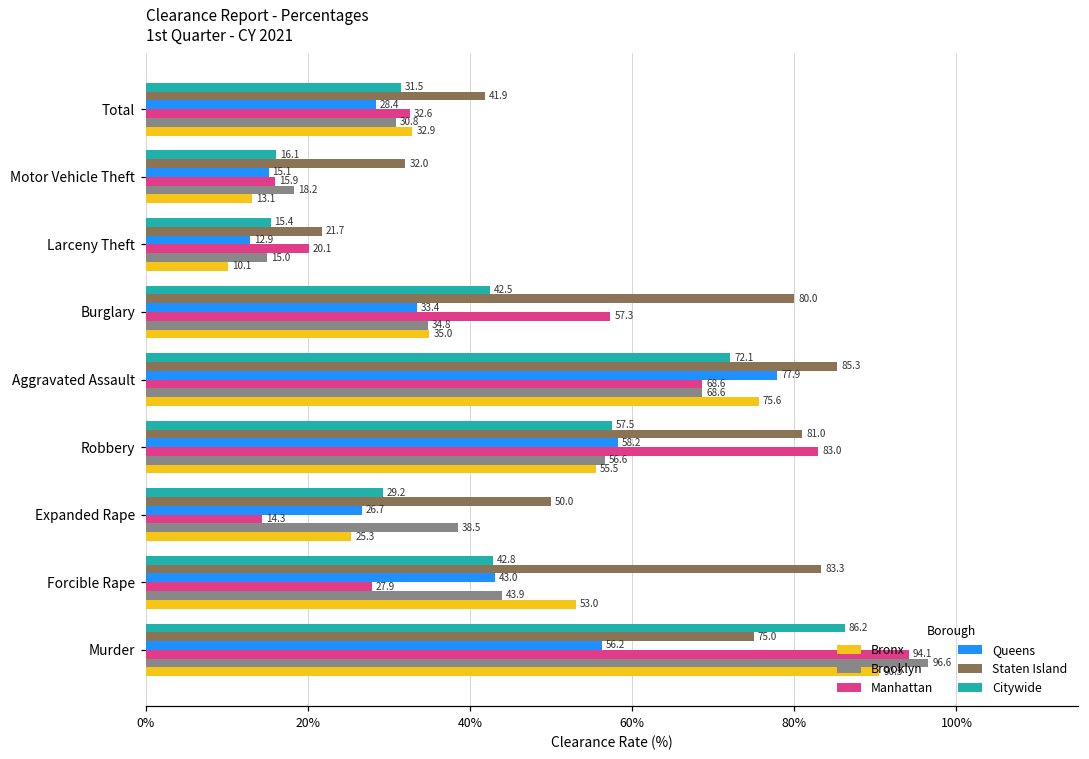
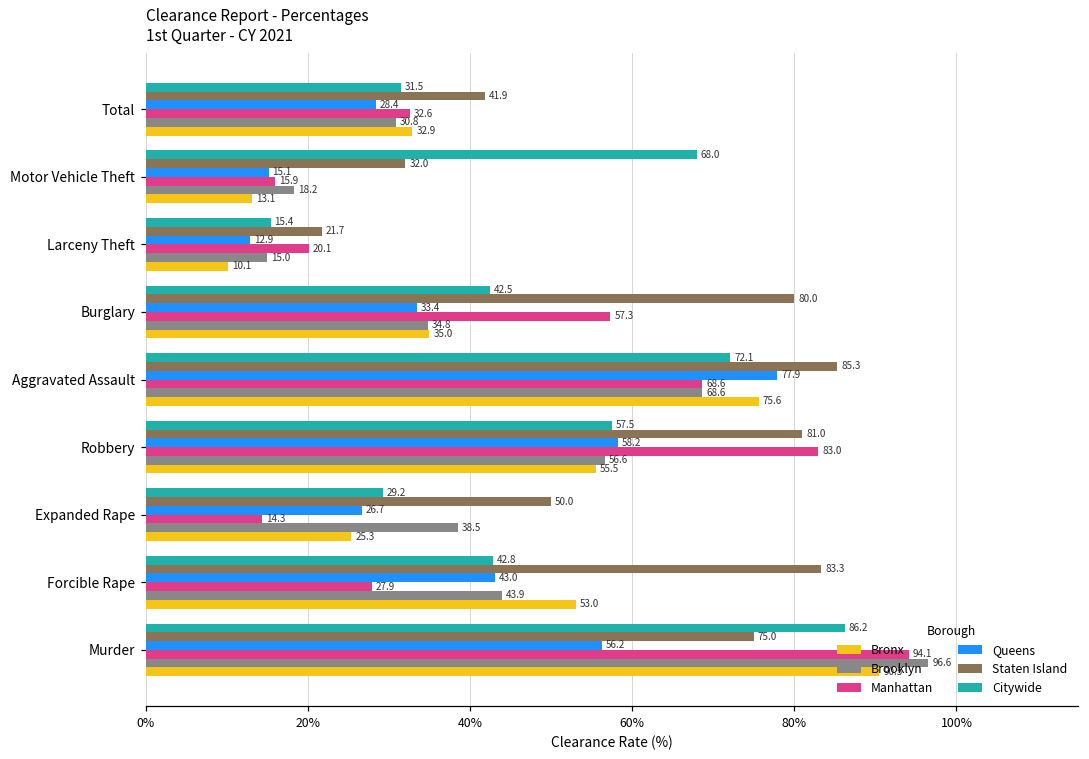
Citywide, Motor Vehicle Theft: 16.1 -> 68.0
